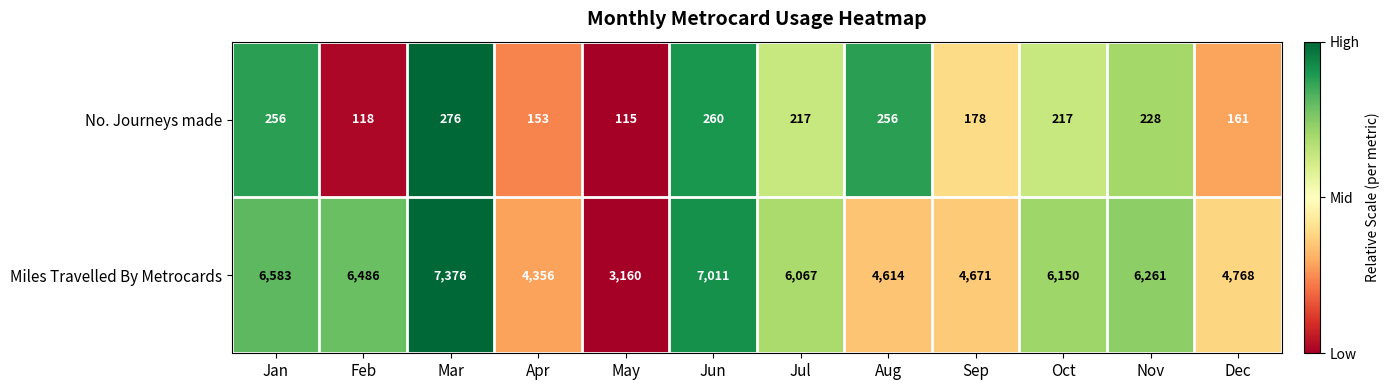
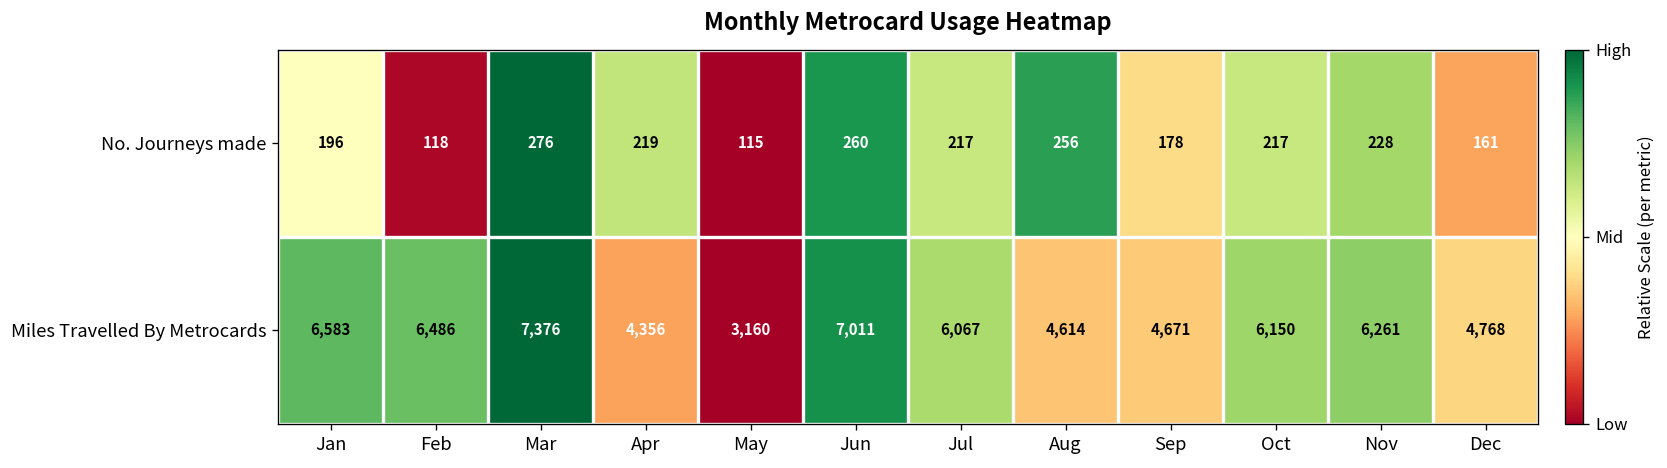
No. Journeys made, Jan: 256 -> 196
No. Journeys made, Apr: 153 -> 219
